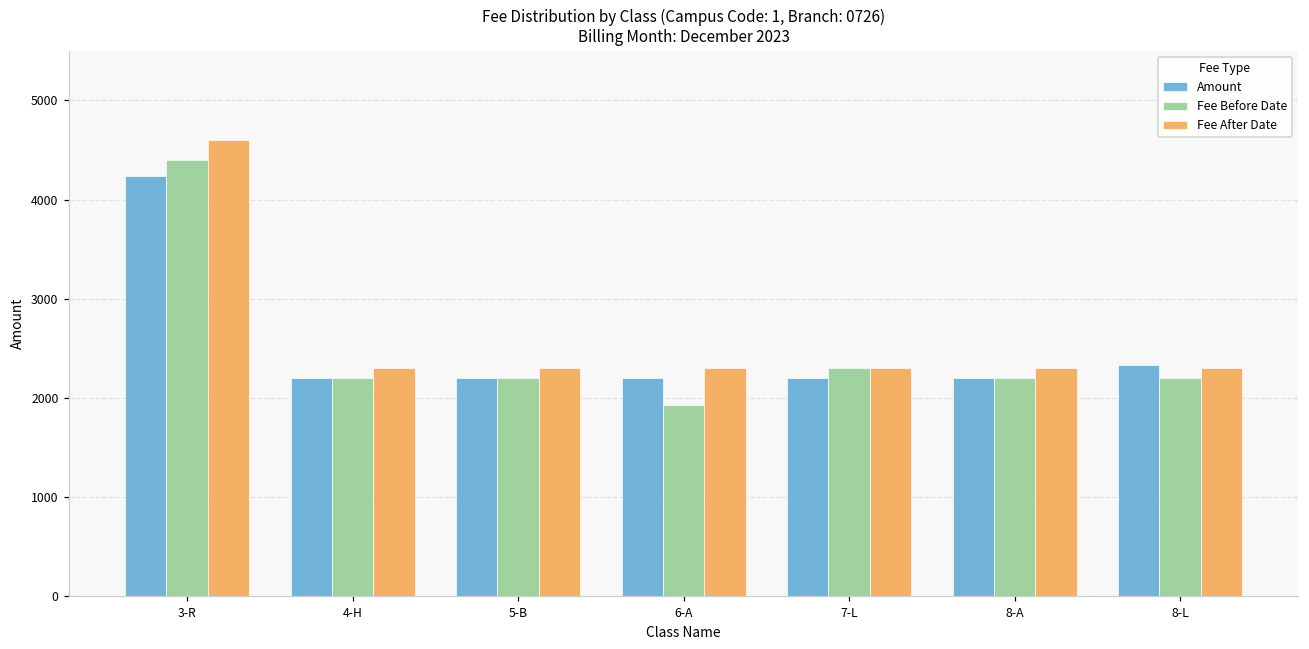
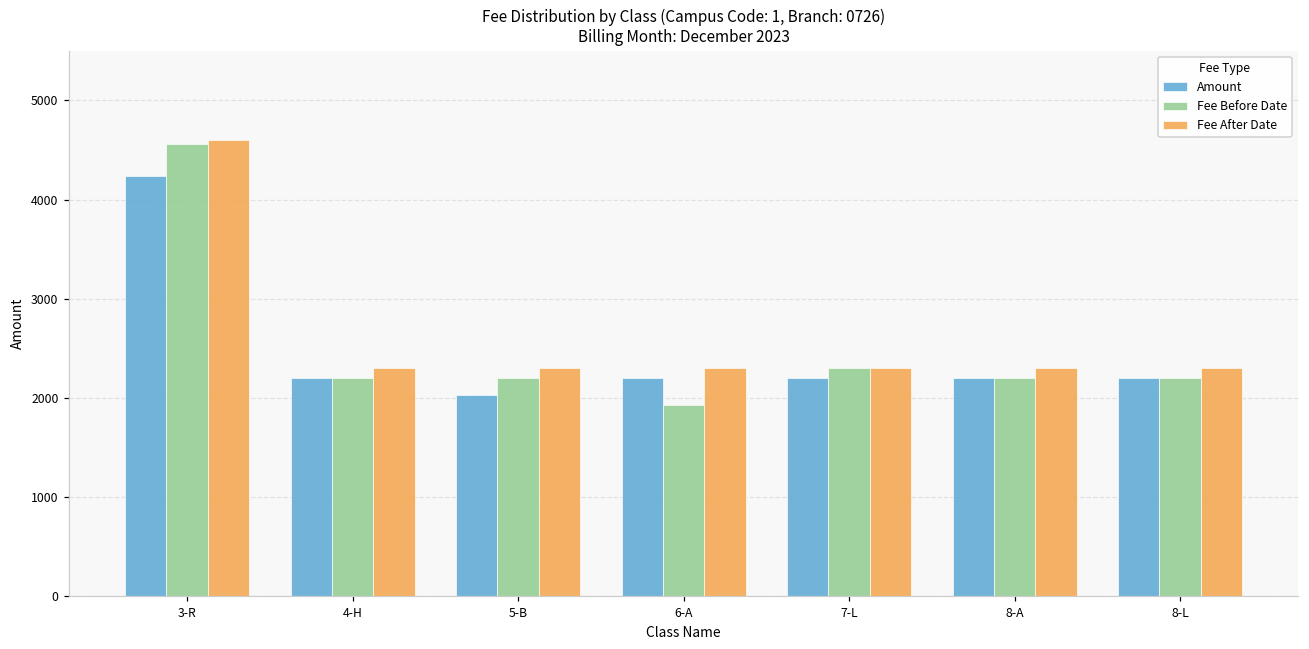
Fee Before Date, 3-R: 4400 -> 4600
Amount, 5-B: 2200 -> 2000
Amount, 8-L: 2300 -> 2200
